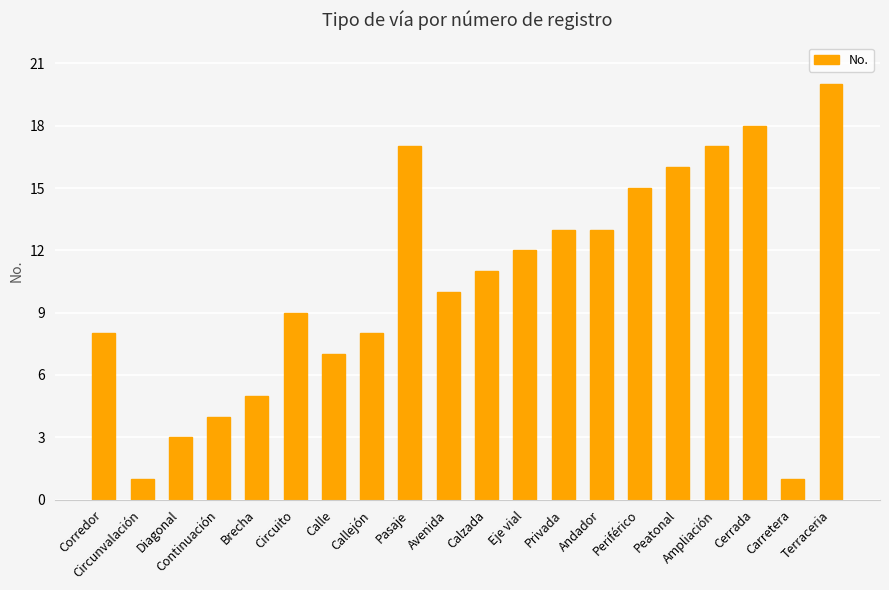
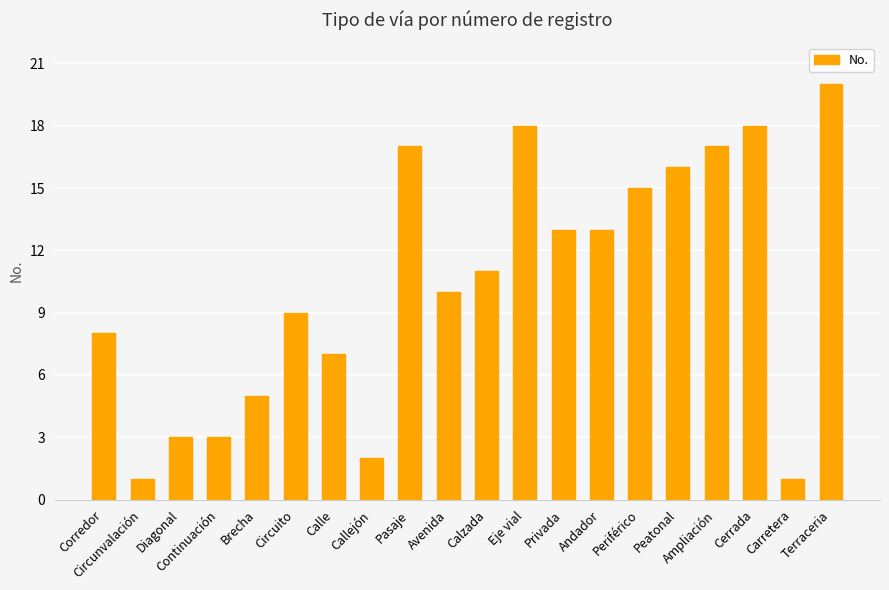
Continuación: 4 -> 3
Callejón: 8 -> 2
Eje vial: 12 -> 18
